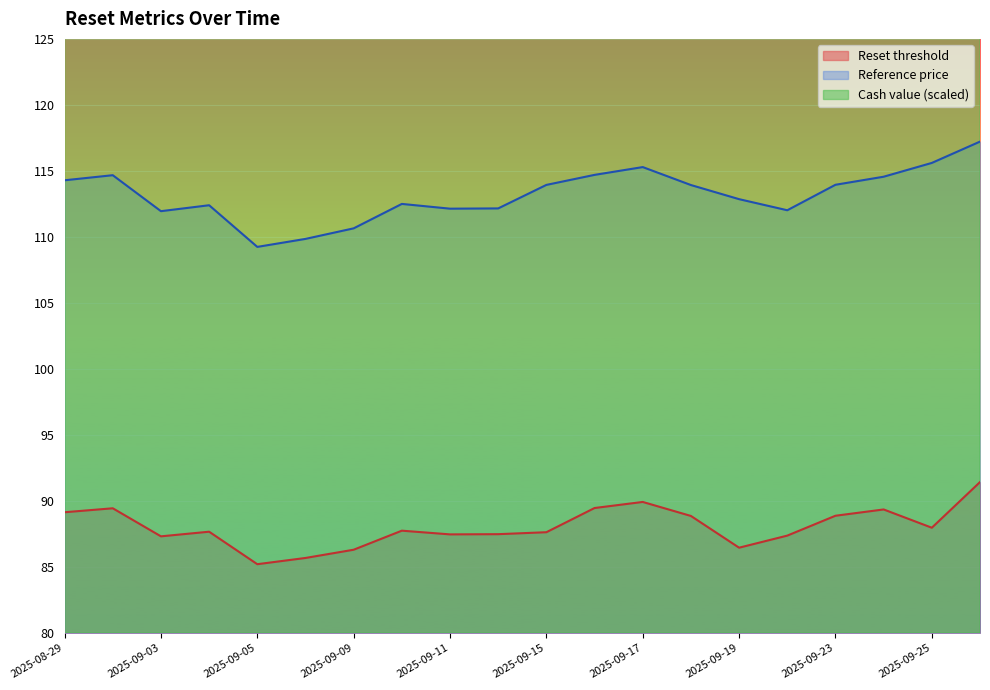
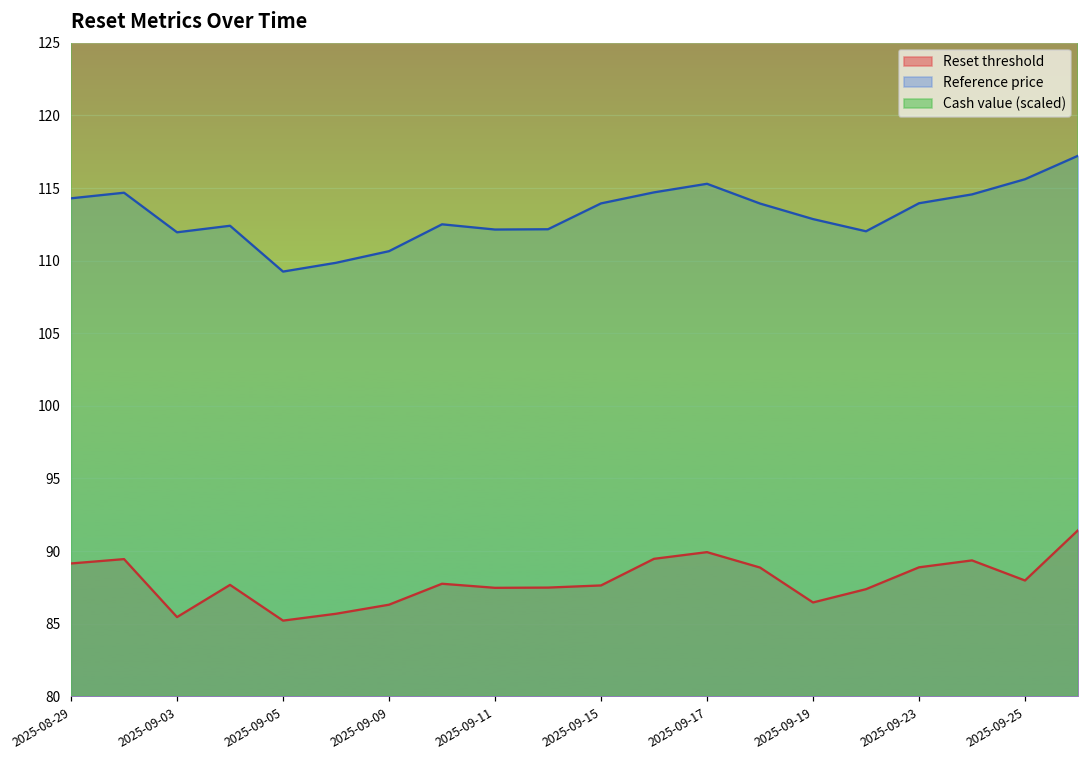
Reset threshold, 2025-09-03: 87.3 -> 85.5
